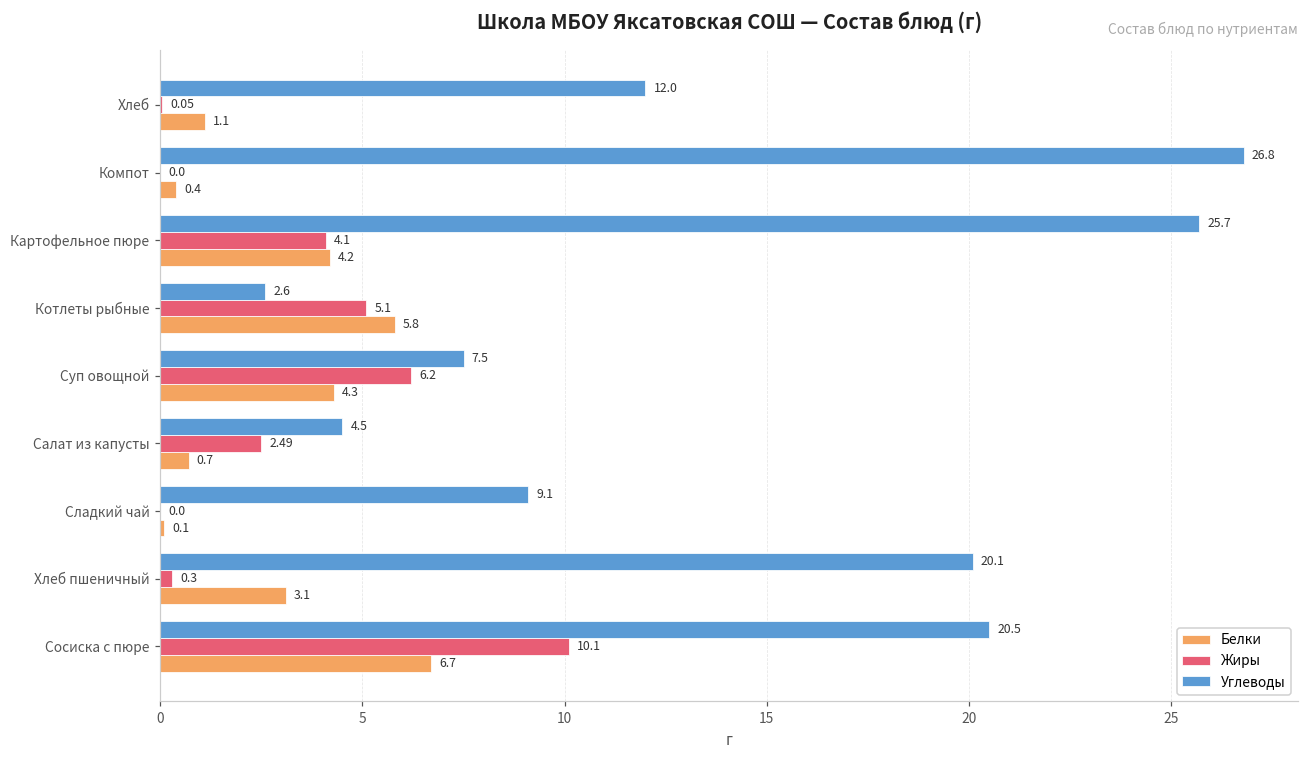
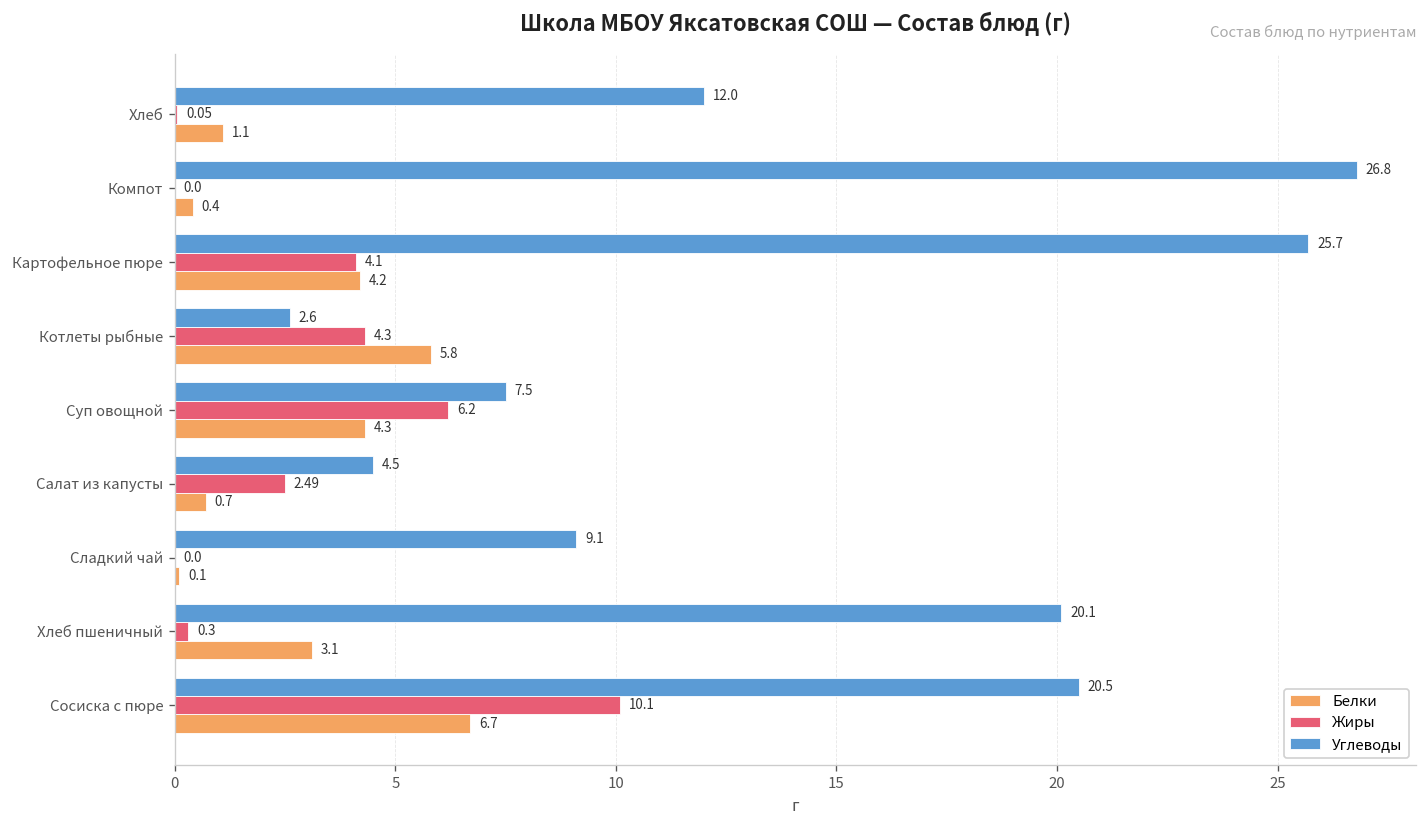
Жиры, Котлеты рыбные: 5.1 -> 4.3
